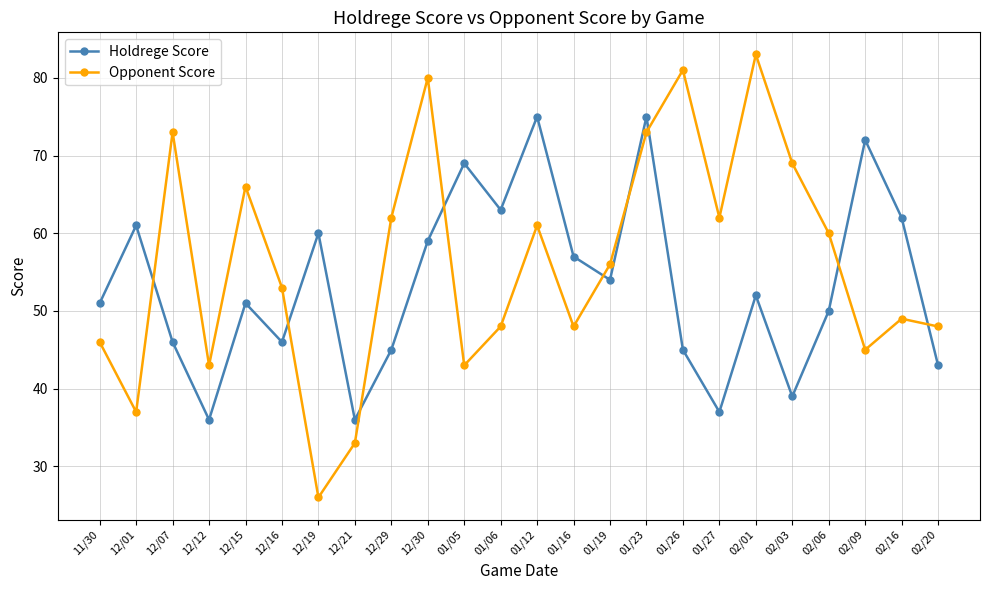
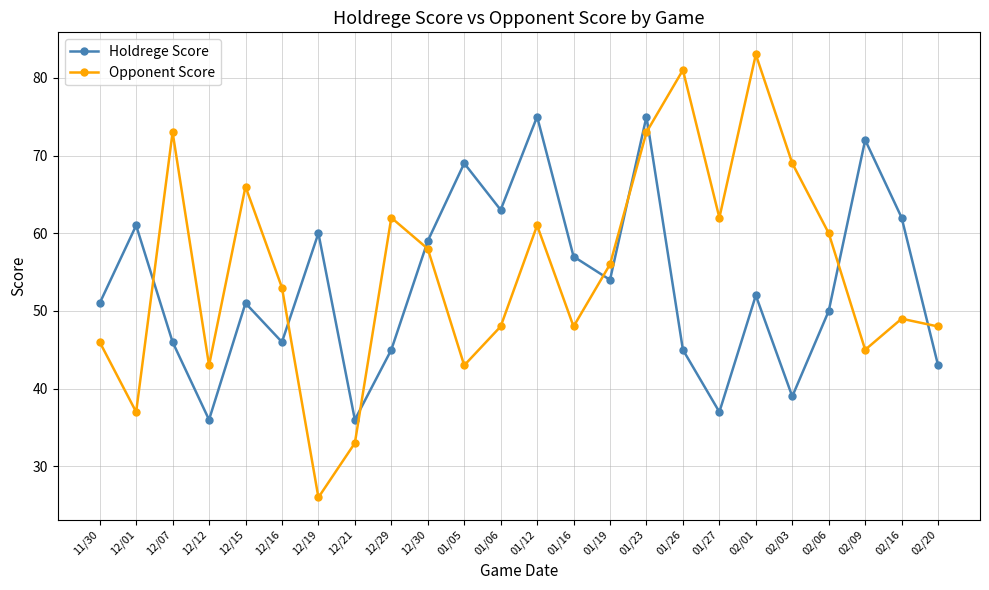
Opponent Score, 12/30: 80 -> 58
